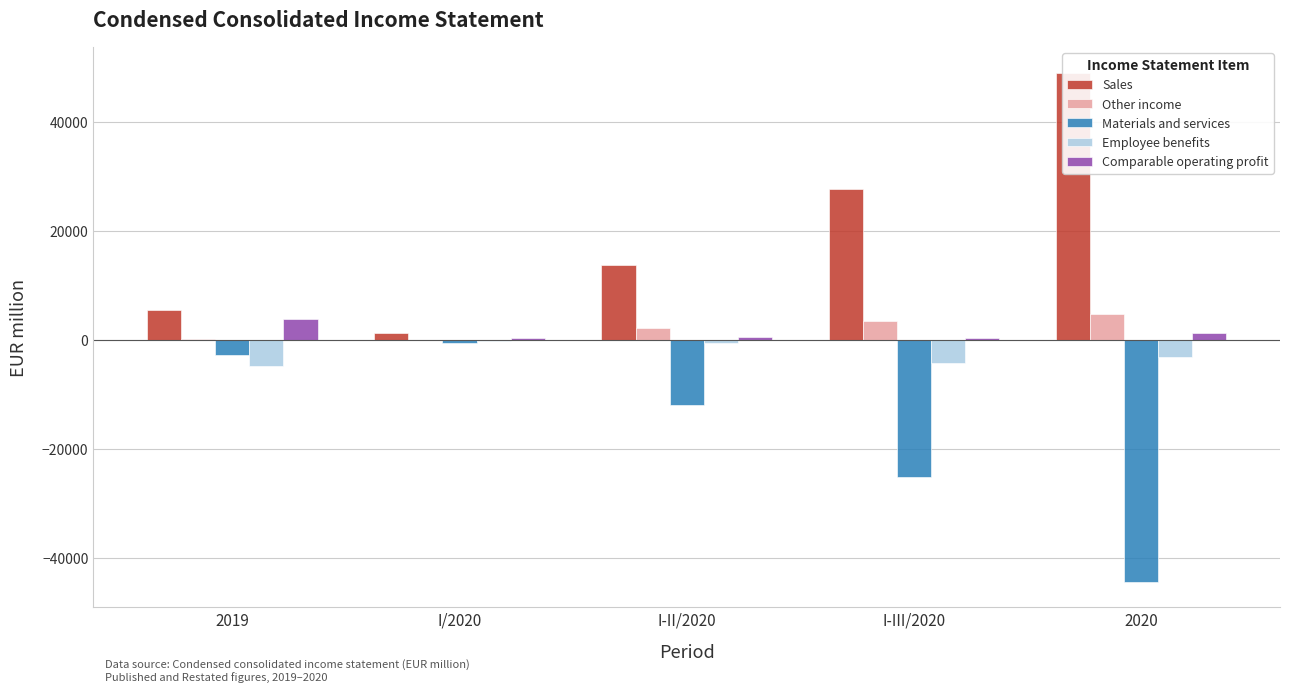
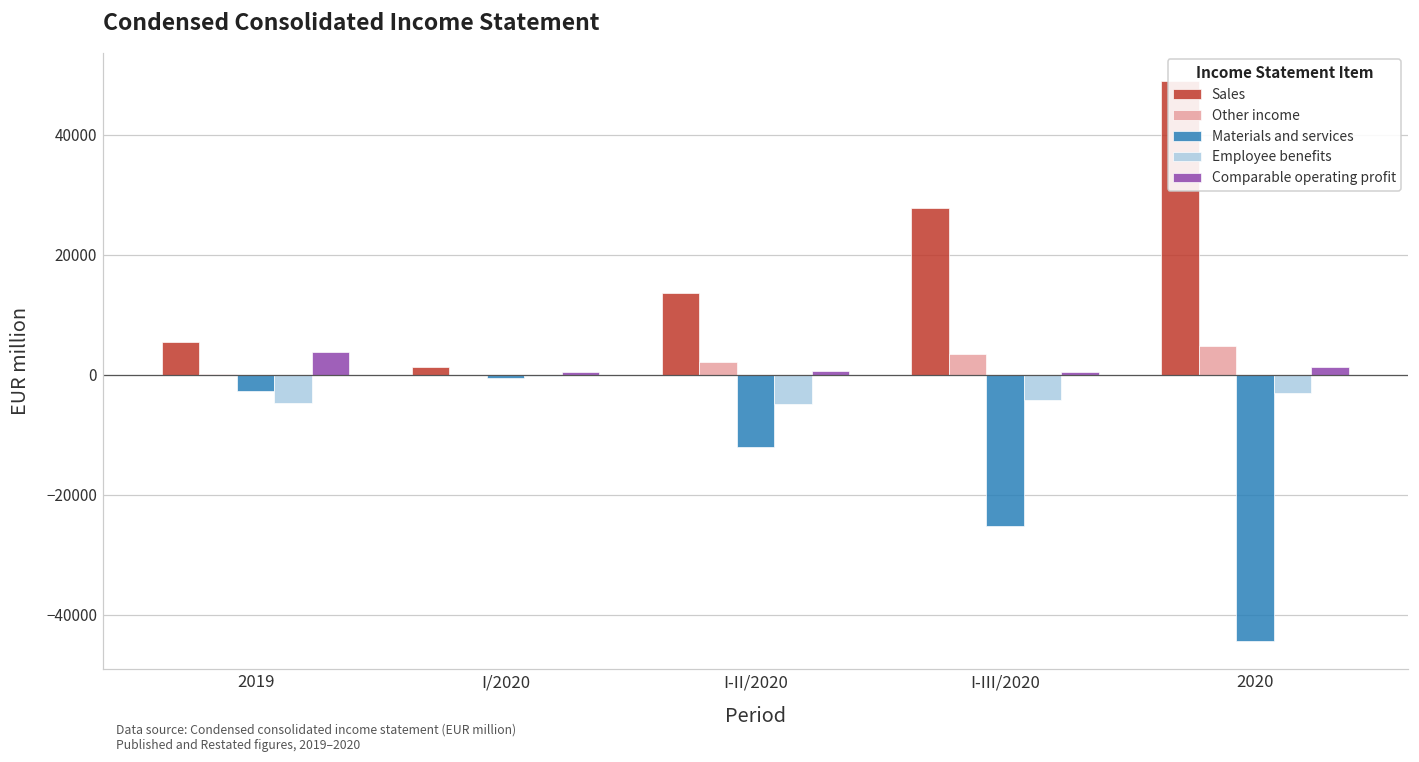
Employee benefits, I-II/2020: 0 -> -5000
